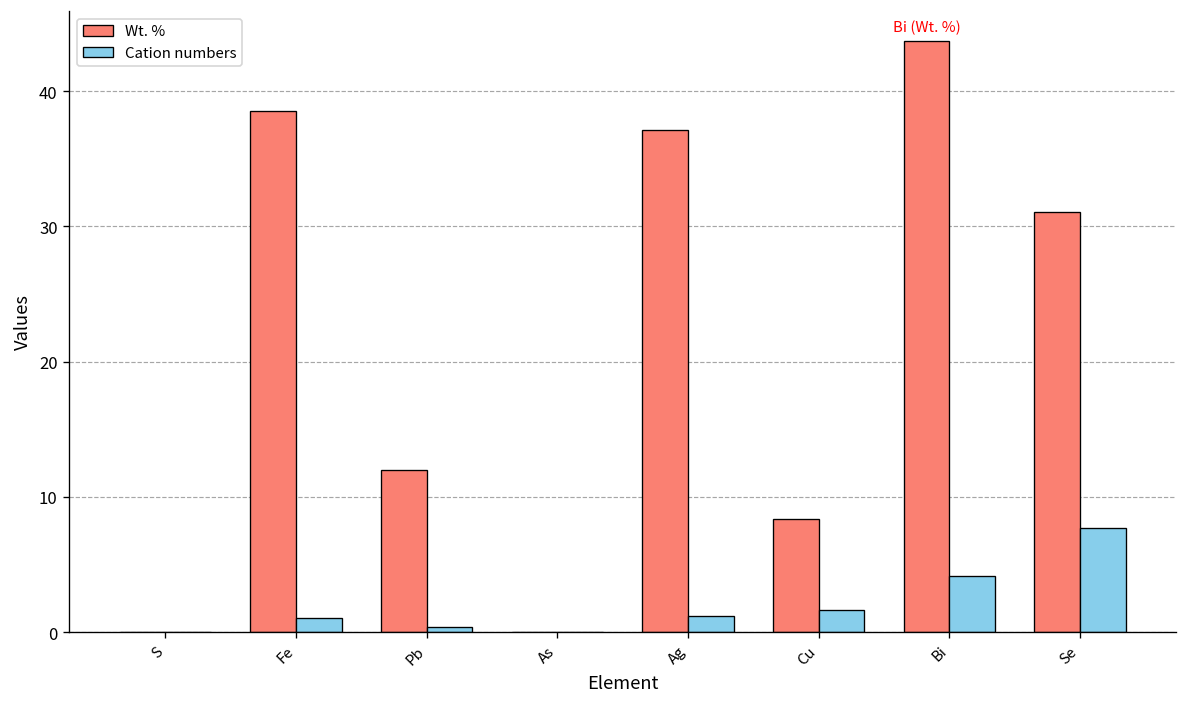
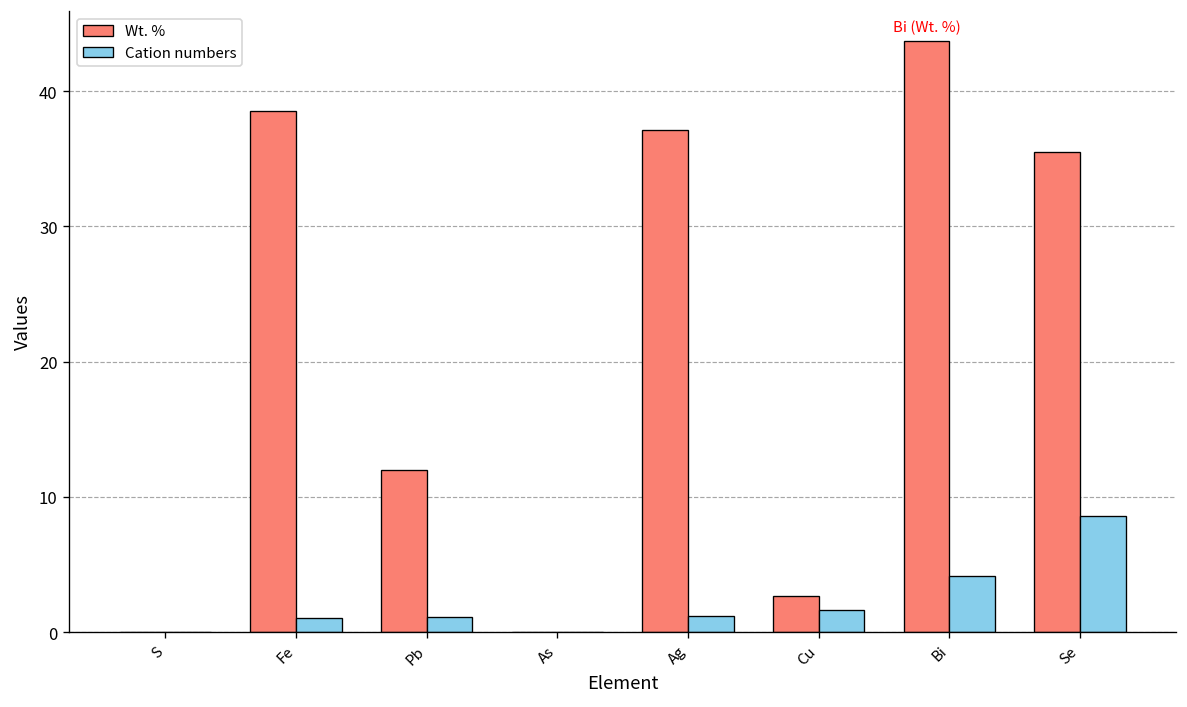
Cation numbers, Pb: 0.4 -> 1.1
Wt. %, Cu: 8.4 -> 2.7
Wt. %, Se: 31.0 -> 35.5
Cation numbers, Se: 7.7 -> 8.6
